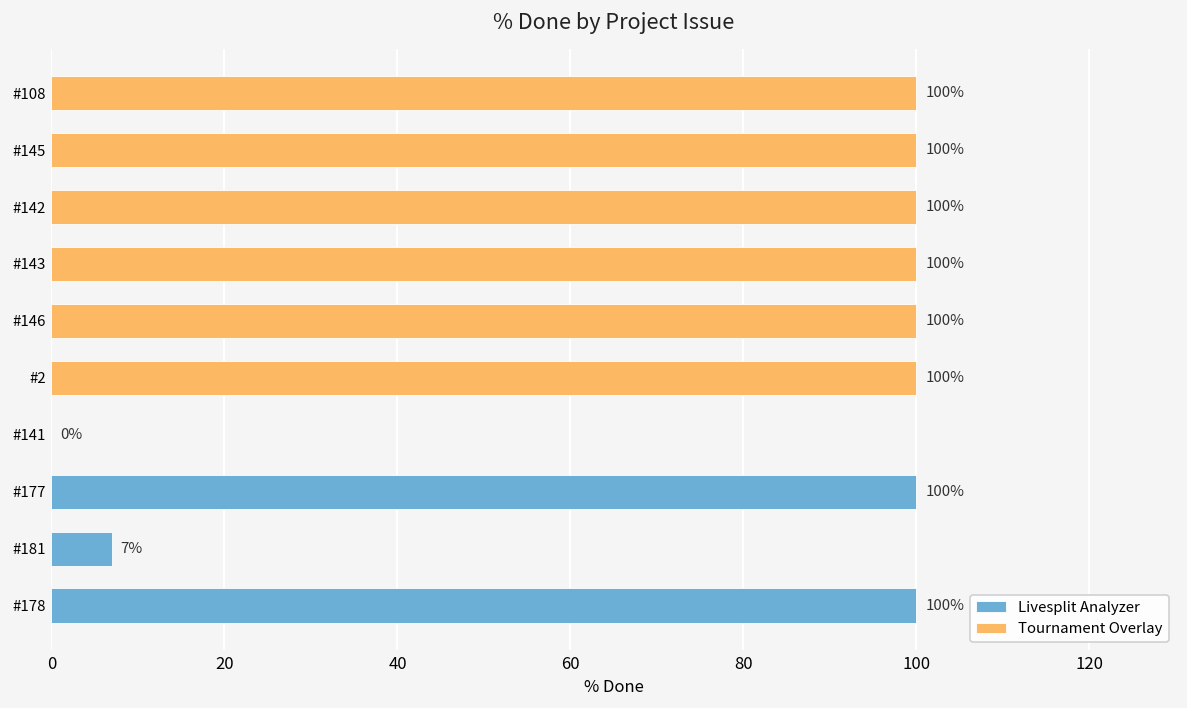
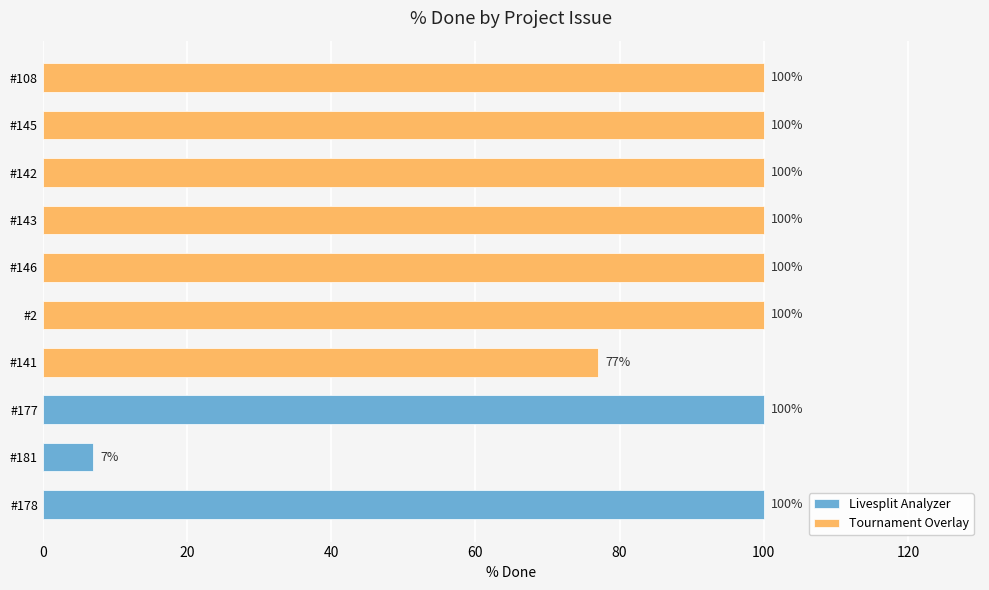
Tournament Overlay, #141: 0% -> 77%
